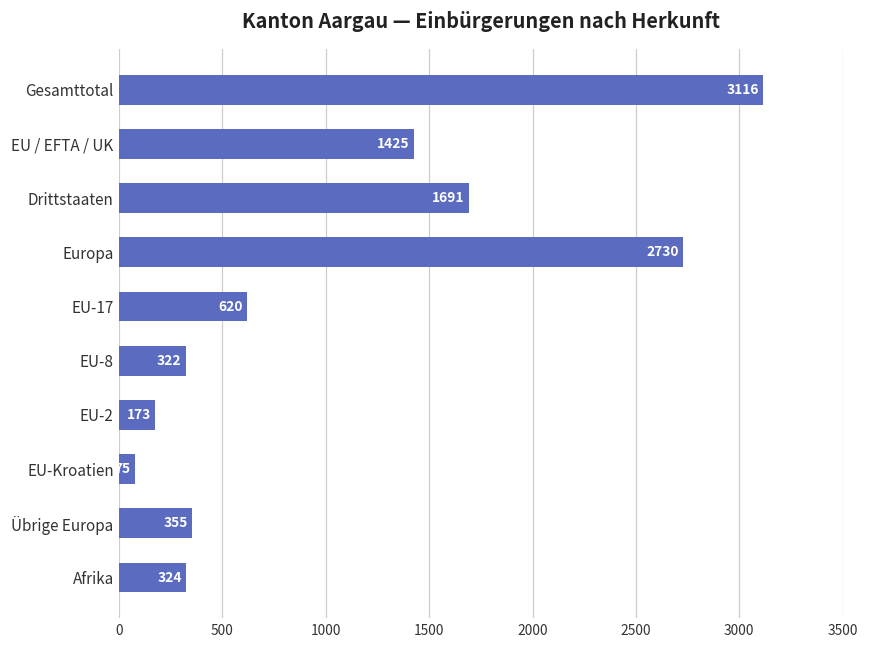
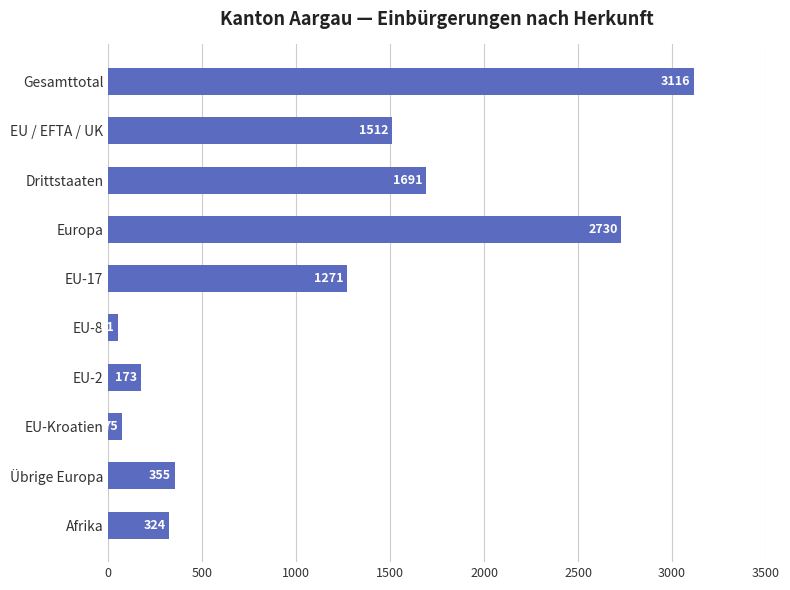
EU / EFTA / UK: 1425 -> 1512
EU-17: 620 -> 1271
EU-8: 320 -> 50
